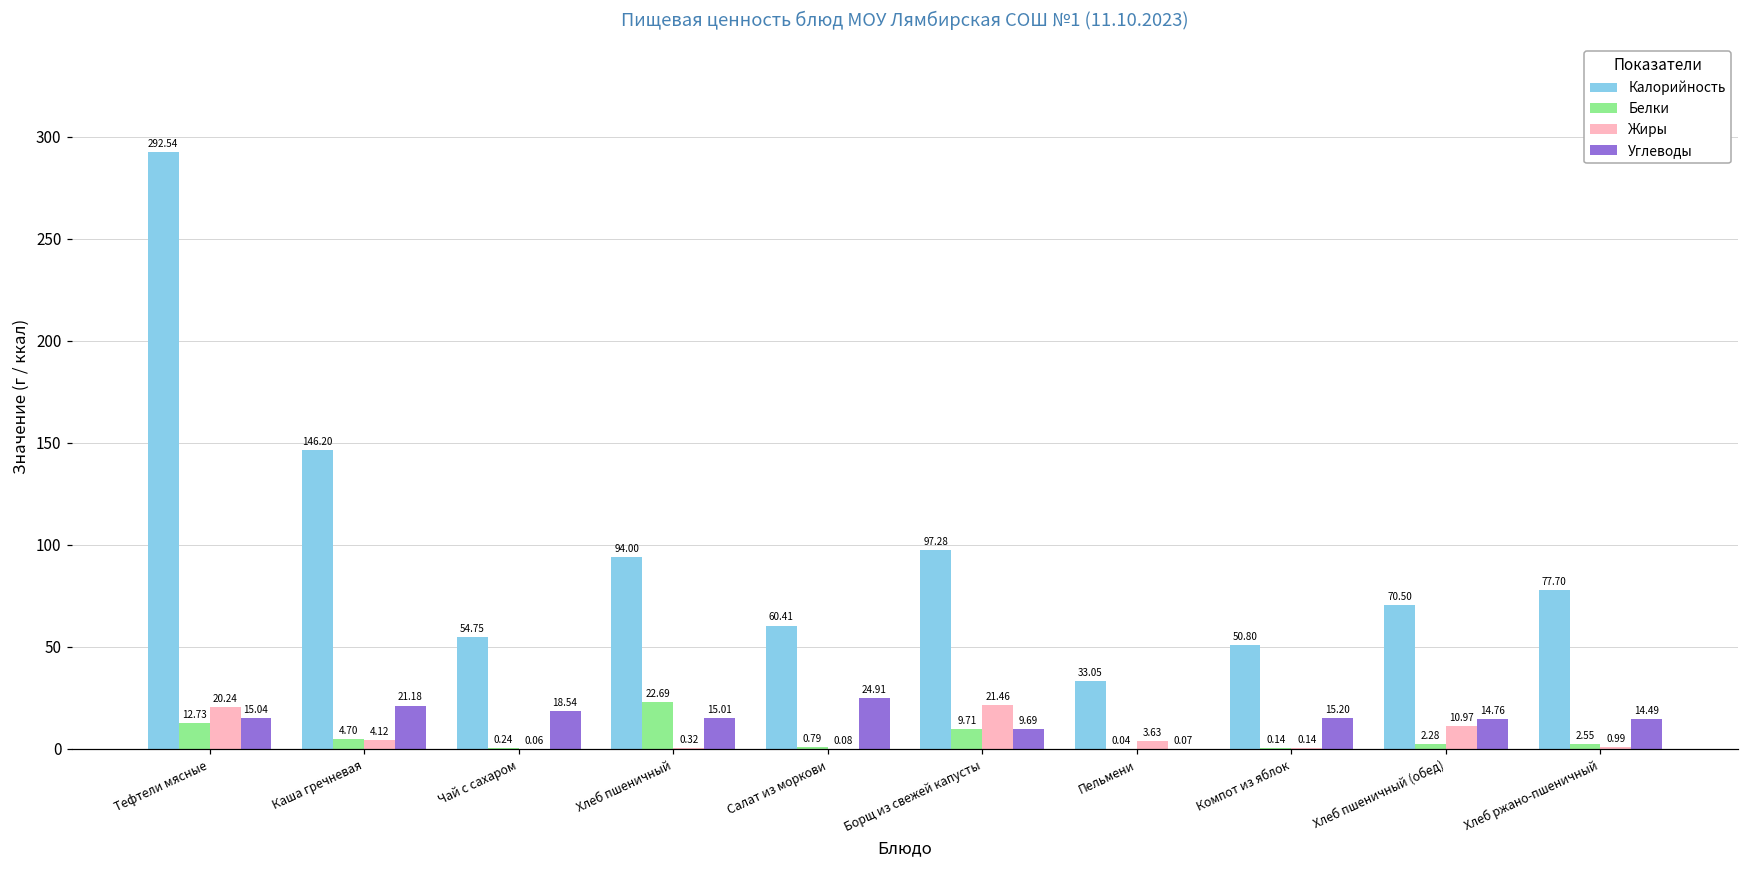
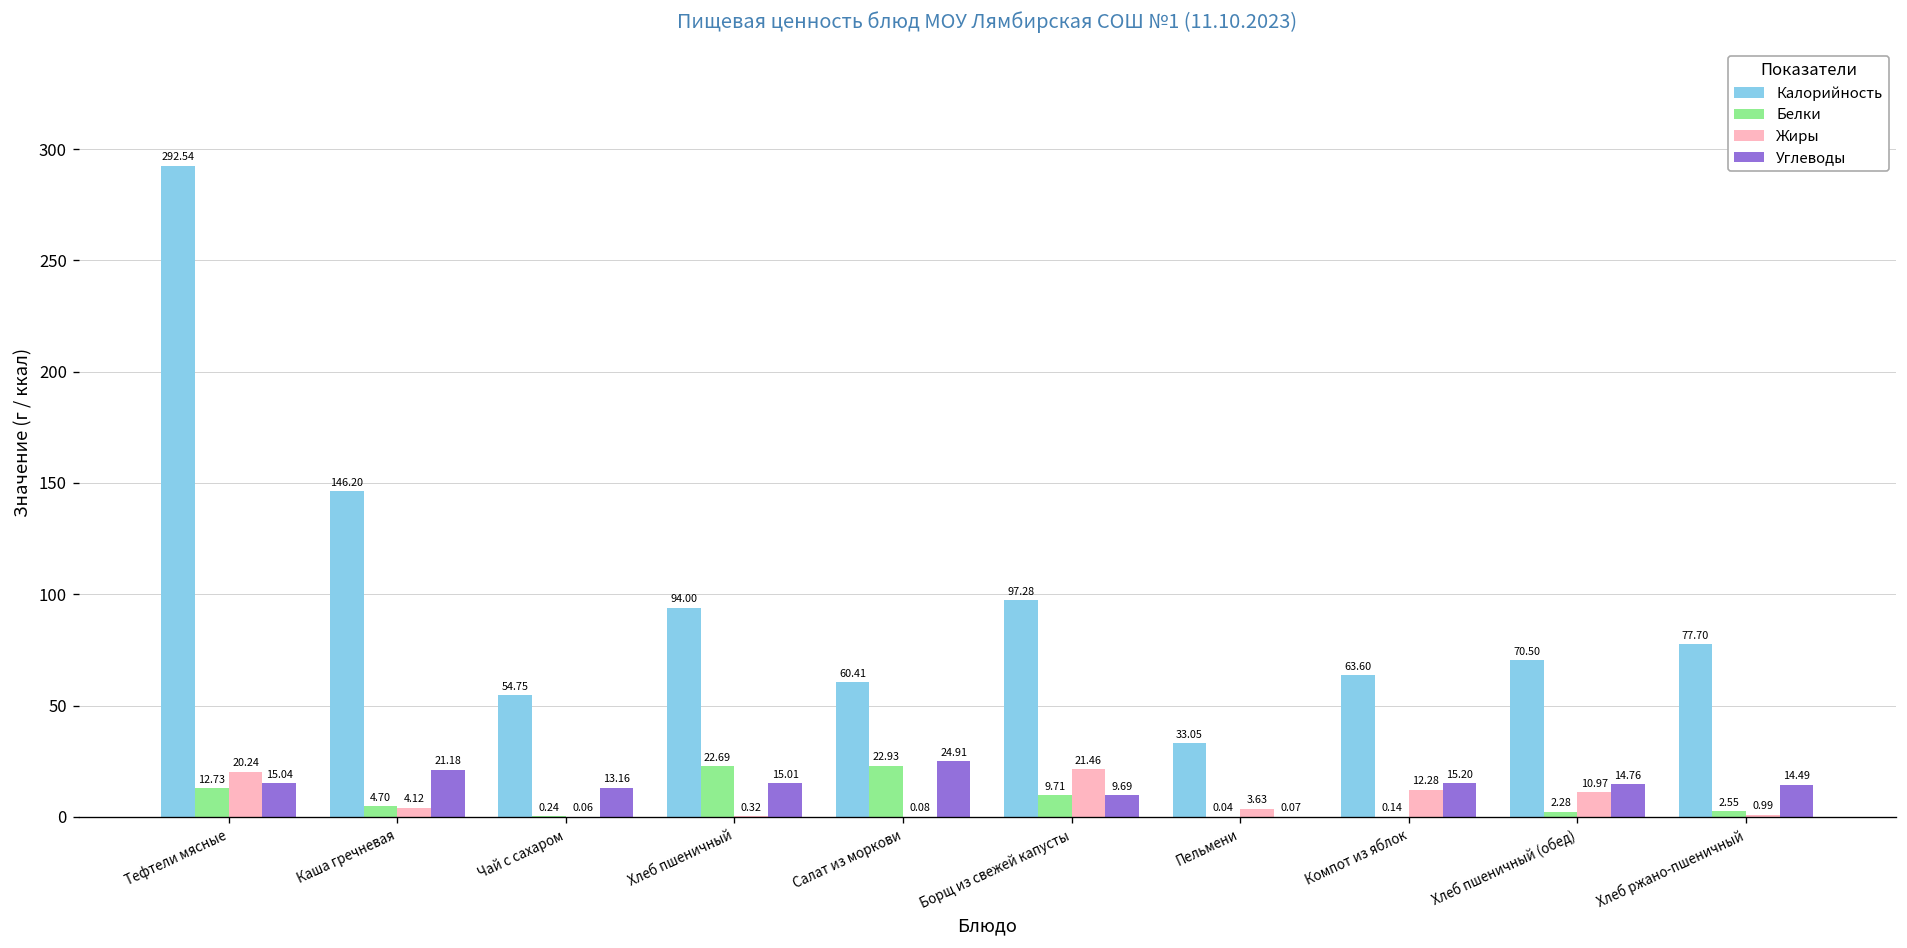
Углеводы, Чай с сахаром: 18.54 -> 13.16
Белки, Салат из моркови: 0.79 -> 22.93
Калорийность, Компот из яблок: 50.80 -> 63.60
Жиры, Компот из яблок: 0.14 -> 12.28
